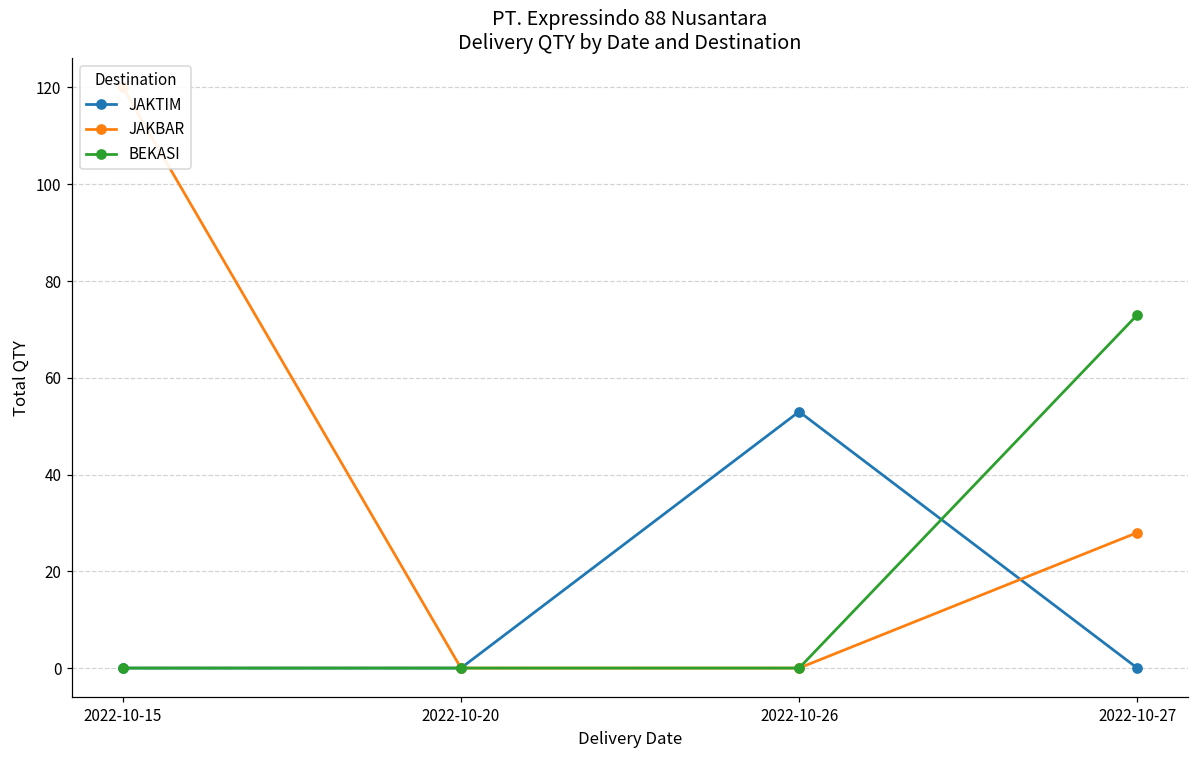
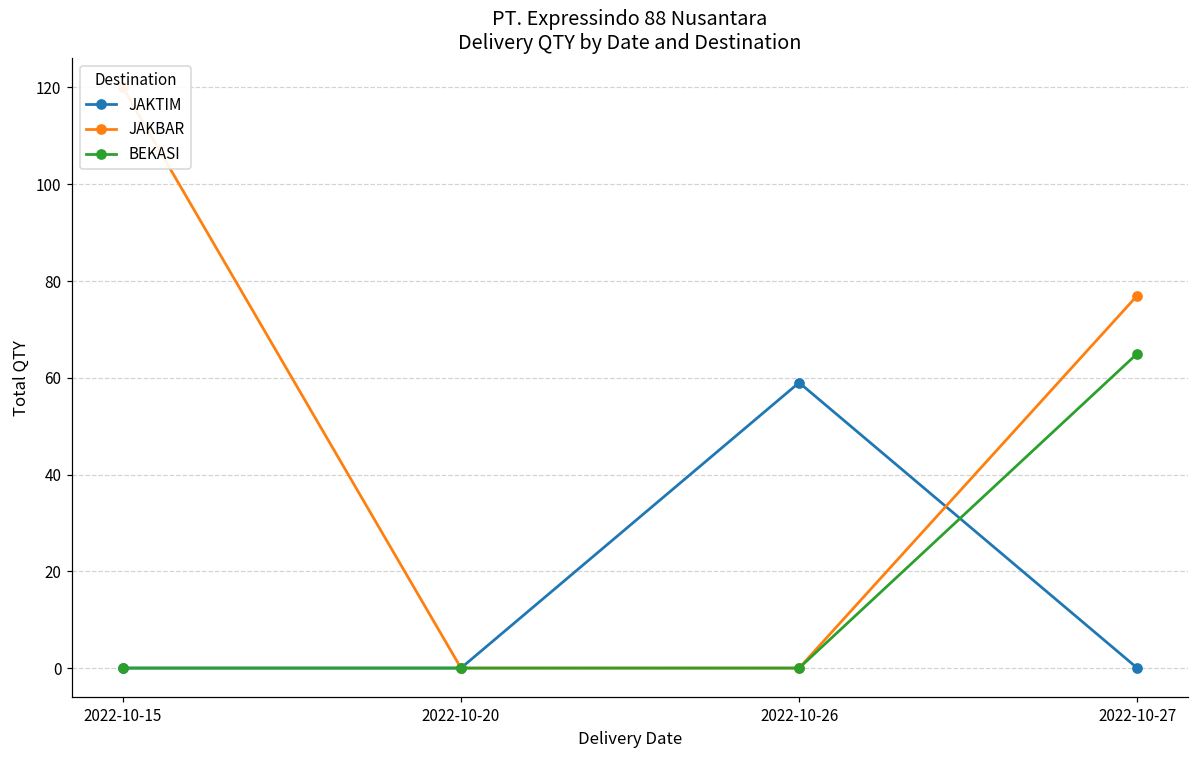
JAKTIM, 2022-10-26: 53 -> 59
JAKBAR, 2022-10-27: 28 -> 77
BEKASI, 2022-10-27: 73 -> 65
